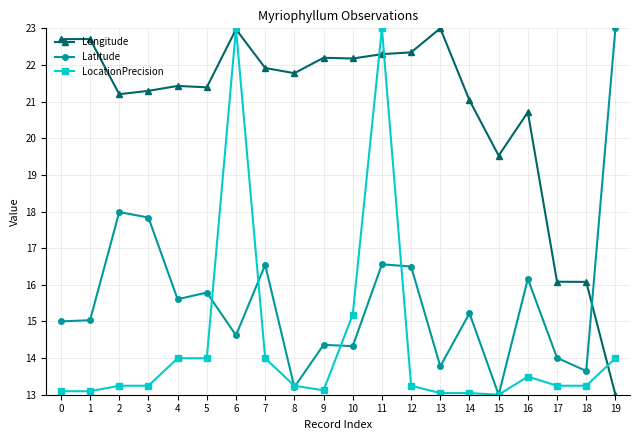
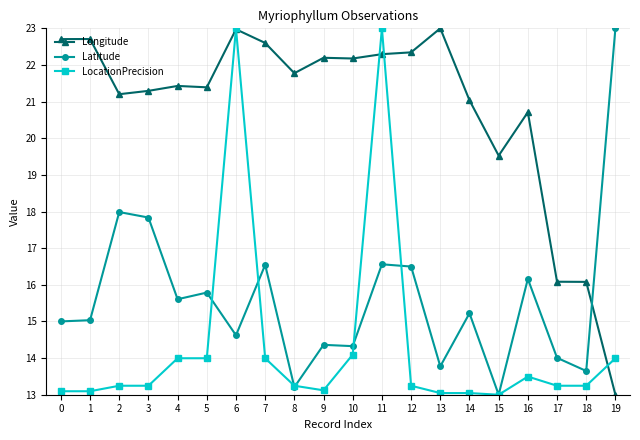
Longitude, 7: 21.9 -> 22.6
LocationPrecision, 10: 15.2 -> 14.1
